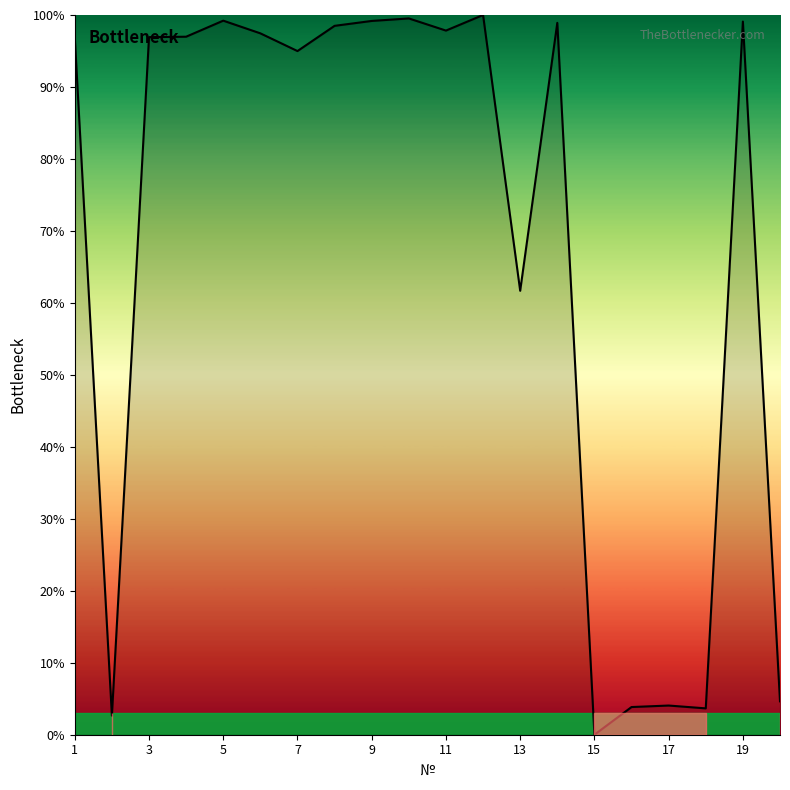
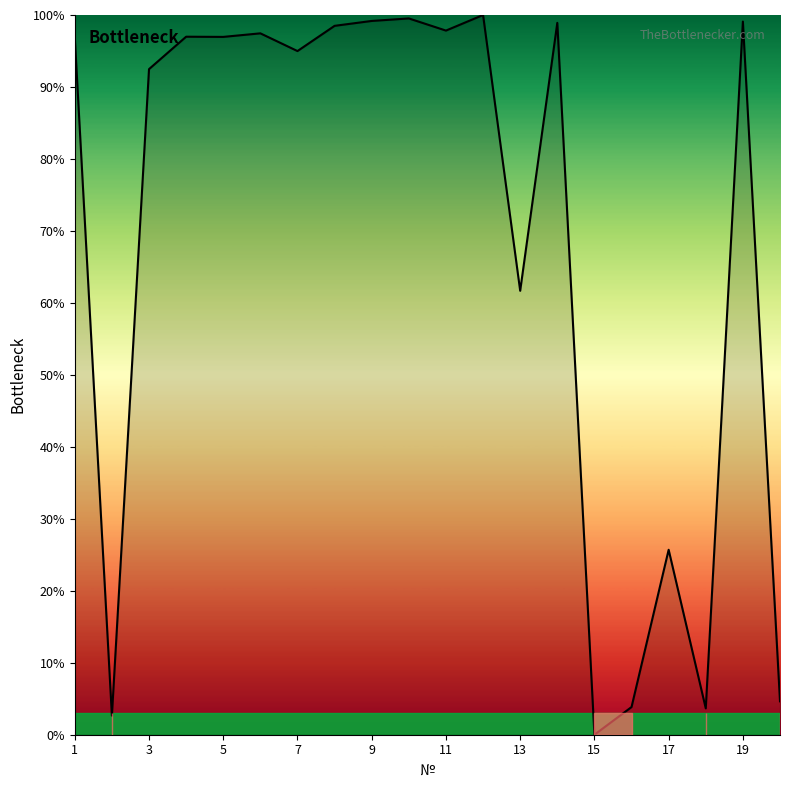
3: 97% -> 92%
5: 99% -> 97%
17: 4% -> 26%
